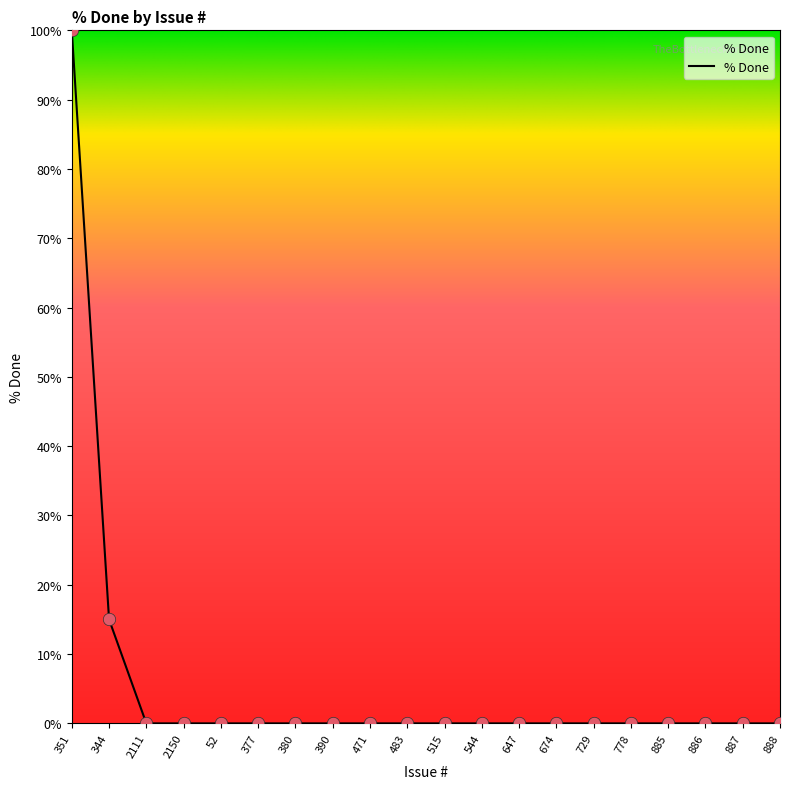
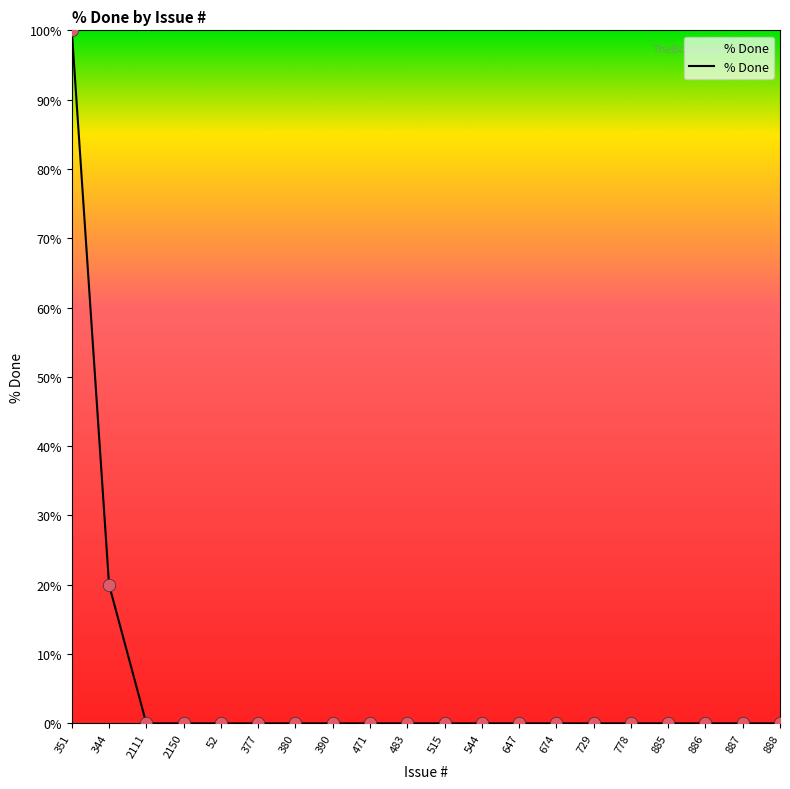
344: 15% -> 20%
